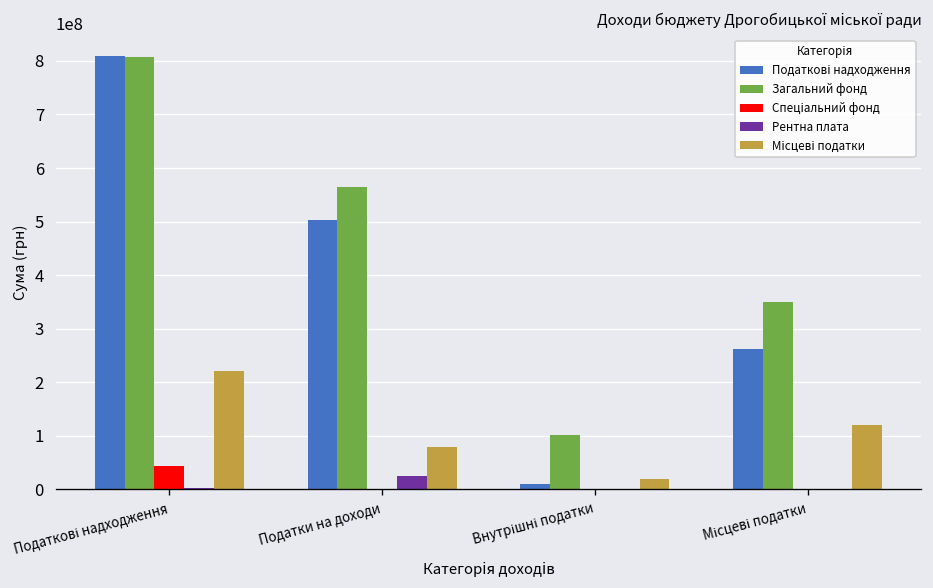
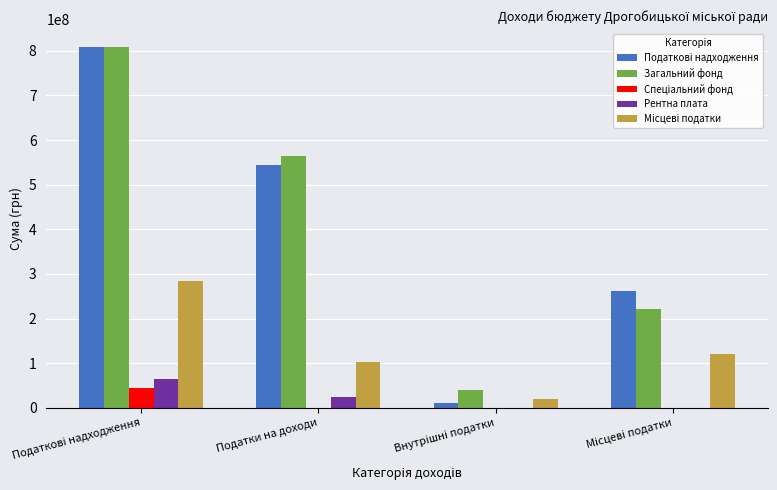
Рентна плата, Податкові надходження: 0 -> 60000000
Місцеві податки, Податкові надходження: 220000000 -> 280000000
Податкові надходження, Податки на доходи: 500000000 -> 540000000
Місцеві податки, Податки на доходи: 80000000 -> 100000000
Загальний фонд, Внутрішні податки: 100000000 -> 40000000
Загальний фонд, Місцеві податки: 350000000 -> 220000000
